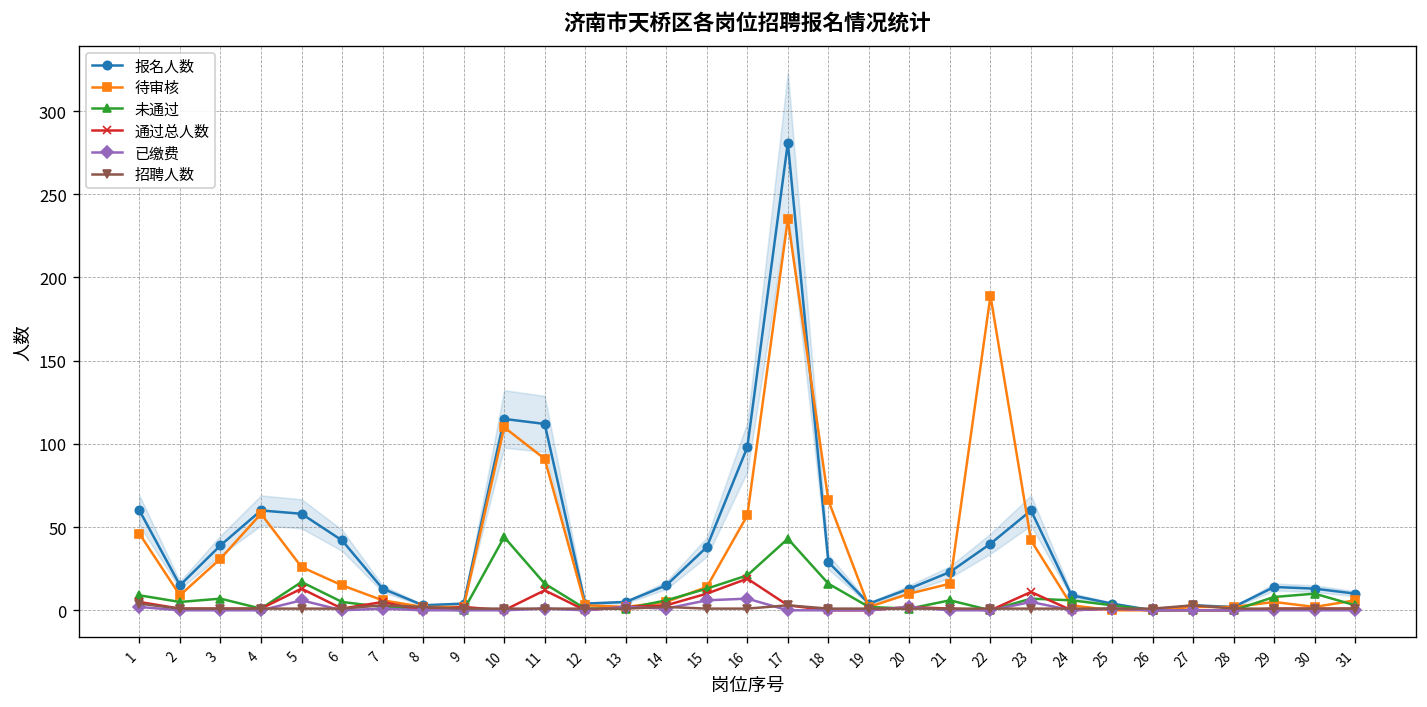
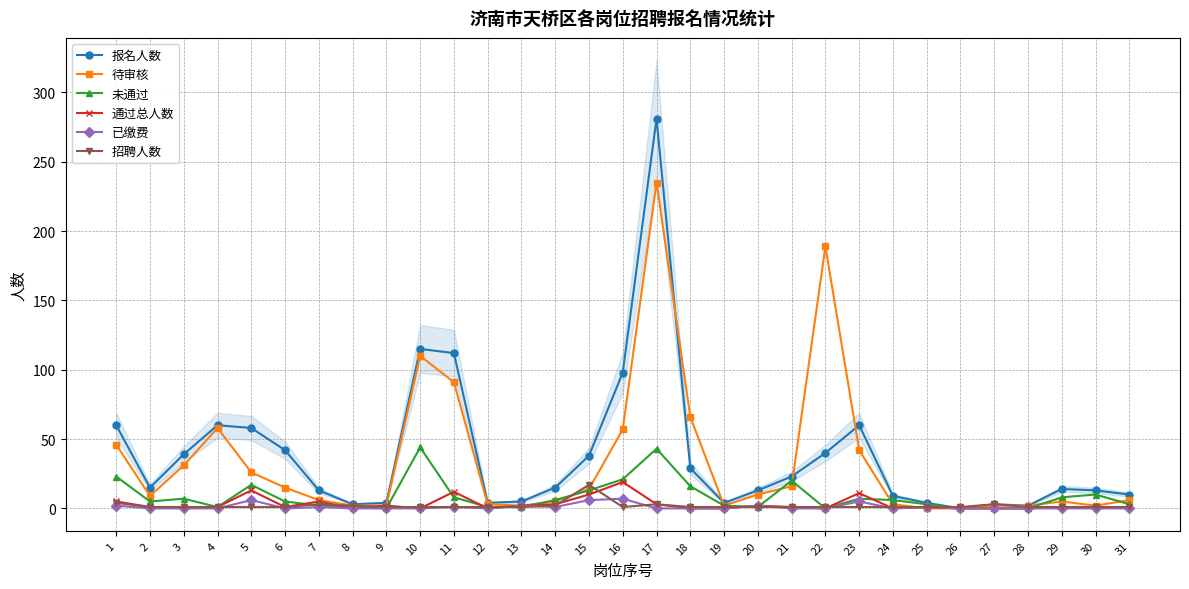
未通过, 1: 9 -> 23
未通过, 11: 16 -> 8
招聘人数, 15: 1 -> 17
未通过, 21: 6 -> 20
